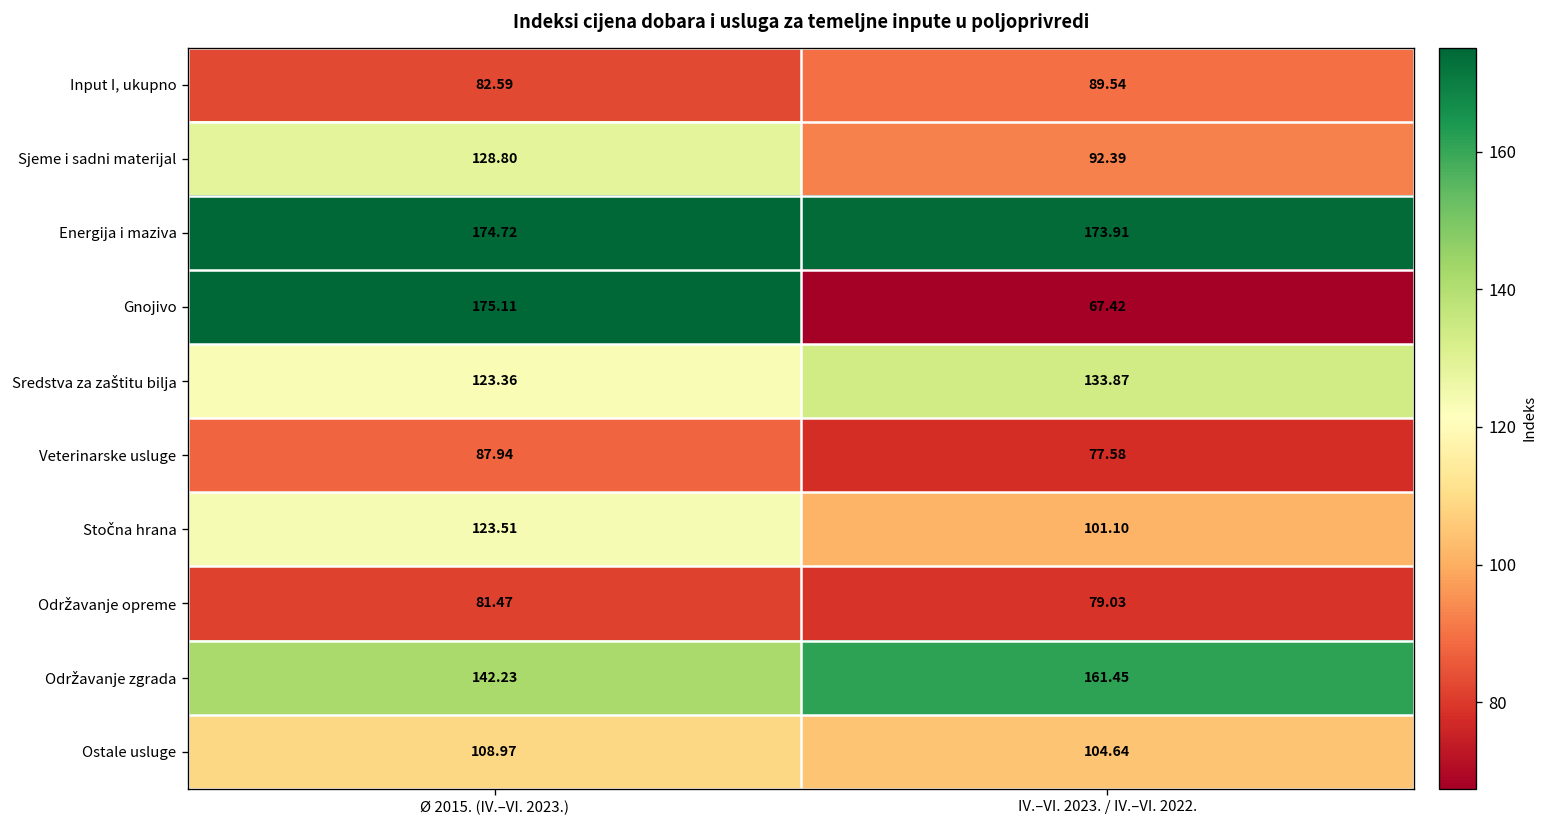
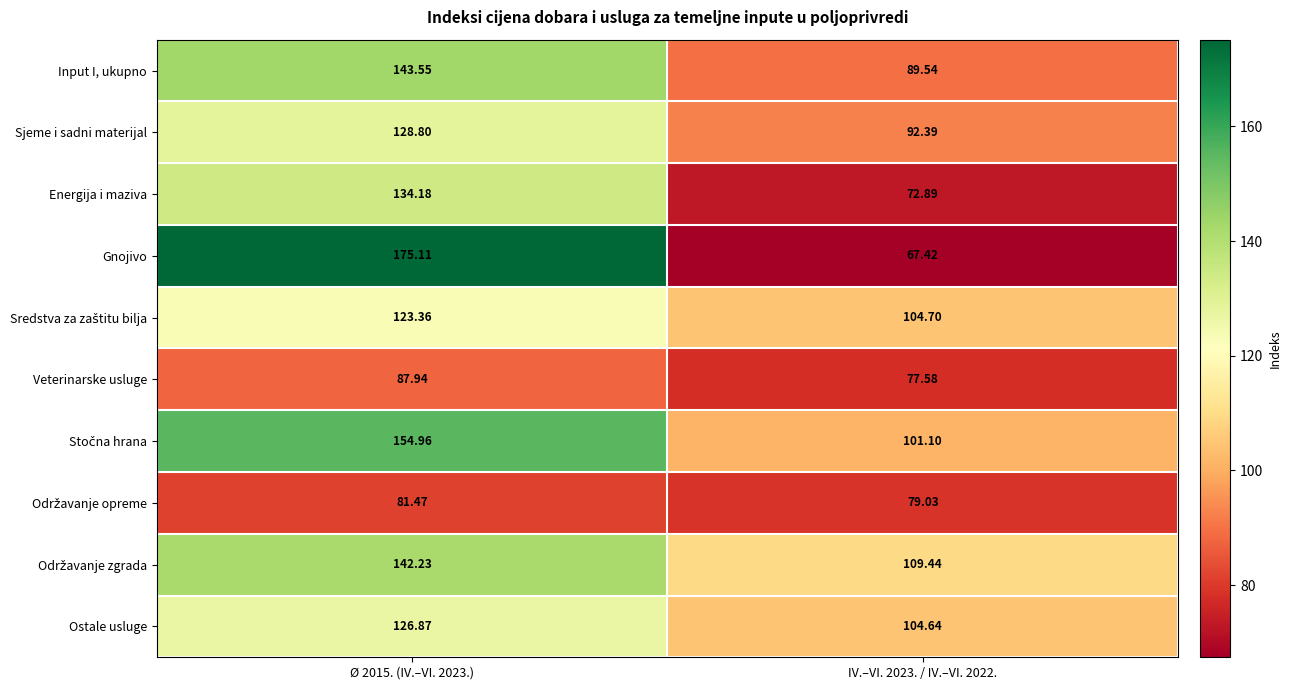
Input I, ukupno, Ø 2015. (IV.–VI. 2023.): 82.59 -> 143.55
Energija i maziva, Ø 2015. (IV.–VI. 2023.): 174.72 -> 134.18
Energija i maziva, IV.–VI. 2023. / IV.–VI. 2022.: 173.91 -> 72.89
Sredstva za zaštitu bilja, IV.–VI. 2023. / IV.–VI. 2022.: 133.87 -> 104.70
Stočna hrana, Ø 2015. (IV.–VI. 2023.): 123.51 -> 154.96
Održavanje zgrada, IV.–VI. 2023. / IV.–VI. 2022.: 161.45 -> 109.44
Ostale usluge, Ø 2015. (IV.–VI. 2023.): 108.97 -> 126.87
